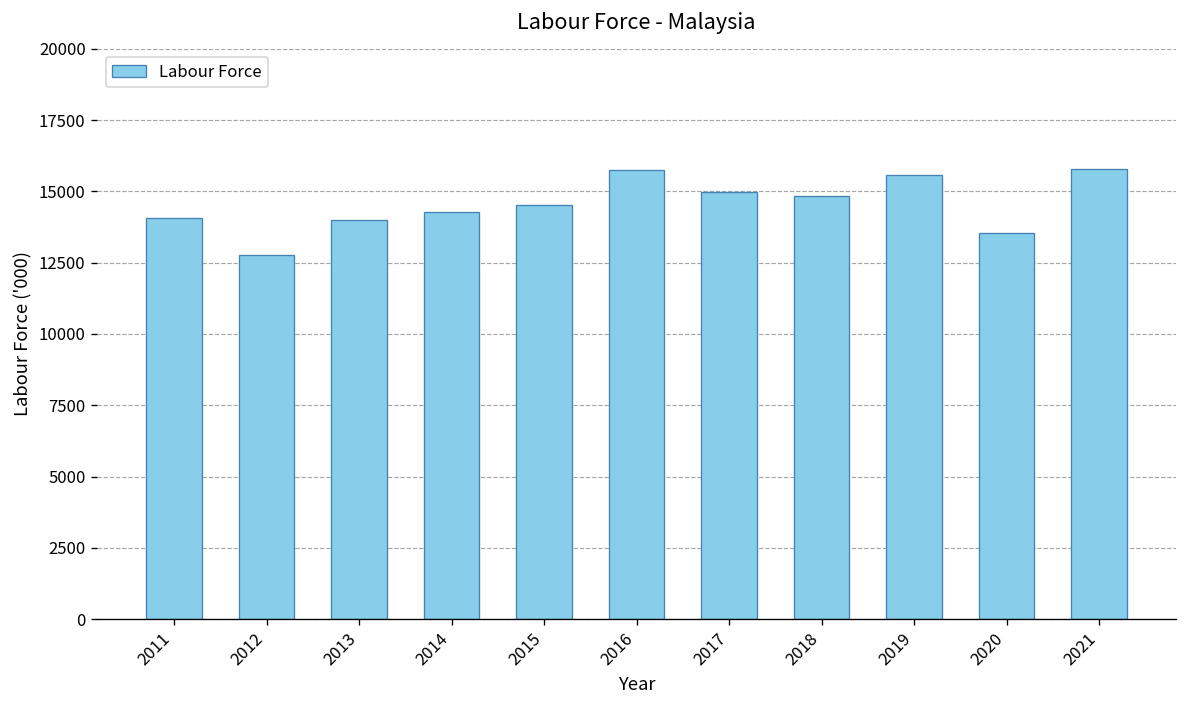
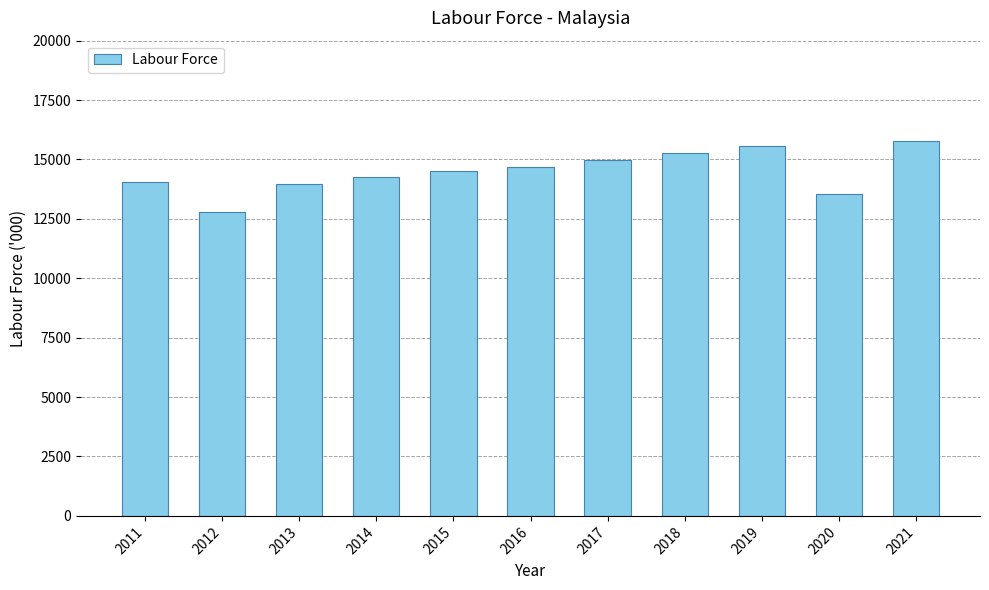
2016: 15700 -> 14700
2018: 14800 -> 15300
